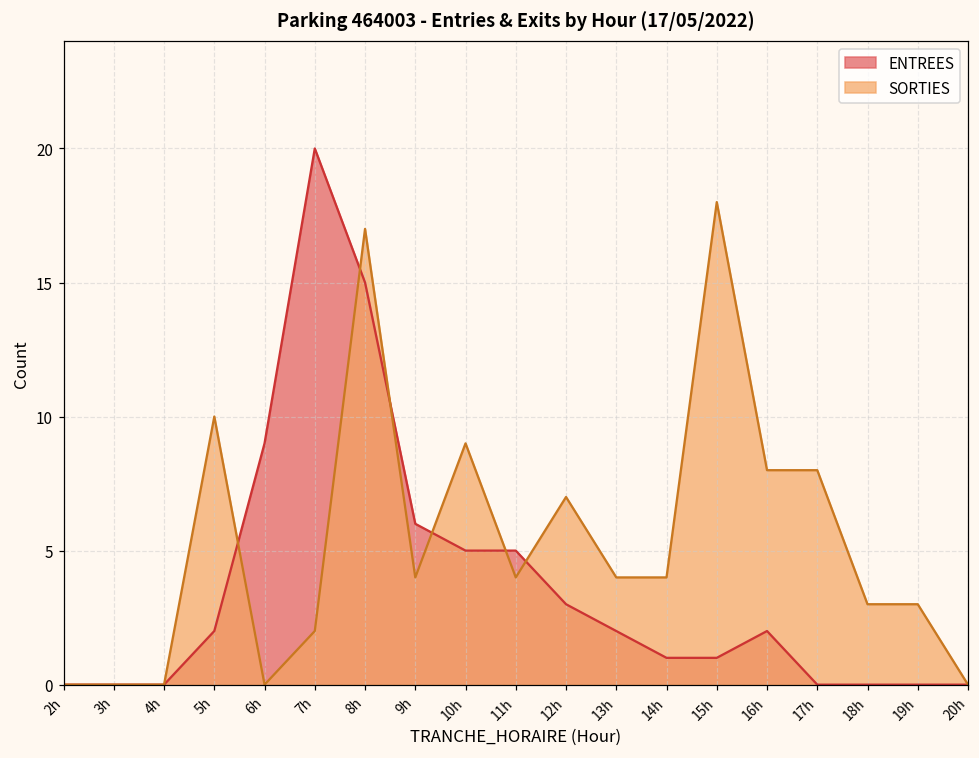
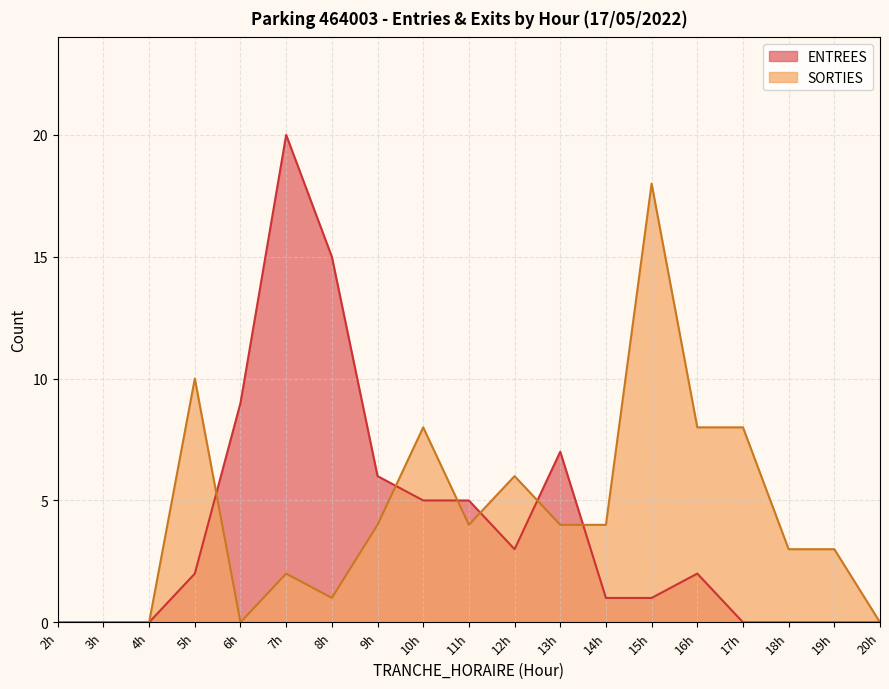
SORTIES, 8h: 17 -> 1
SORTIES, 10h: 9 -> 8
SORTIES, 12h: 7 -> 6
ENTREES, 13h: 2 -> 7
